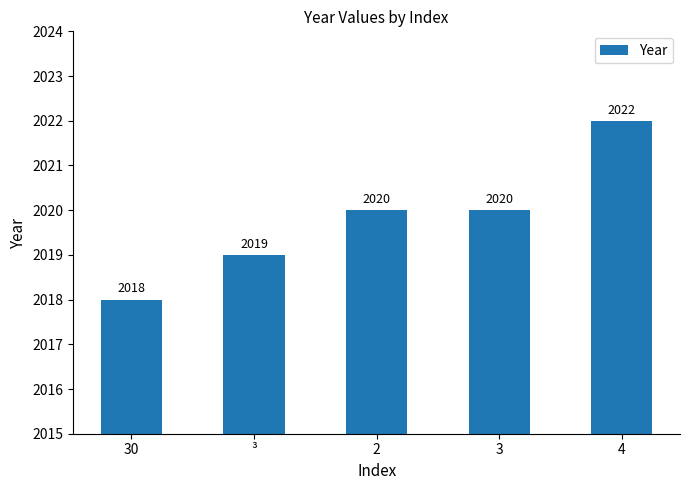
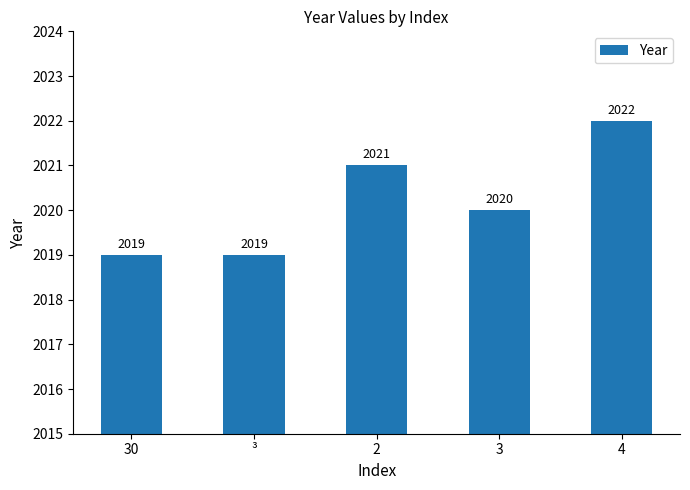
30: 2018 -> 2019
2: 2020 -> 2021
